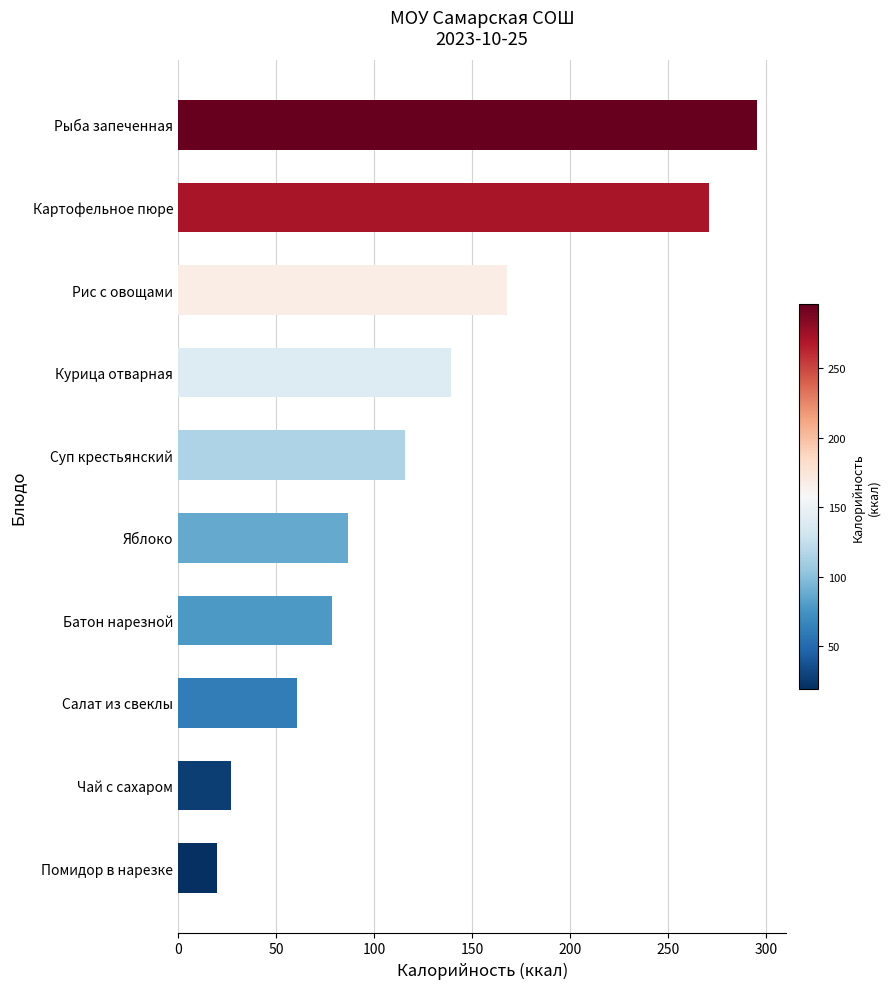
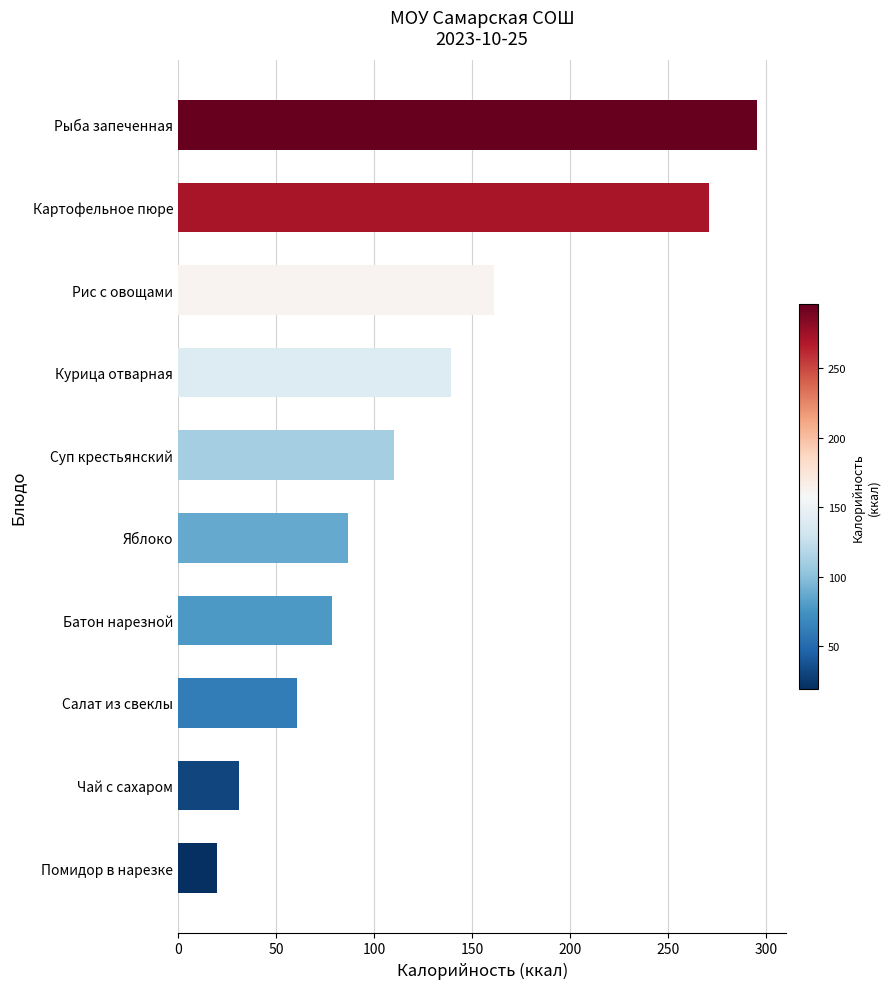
Рис с овощами: 168 -> 161
Суп крестьянский: 116 -> 110
Чай с сахаром: 27 -> 31
